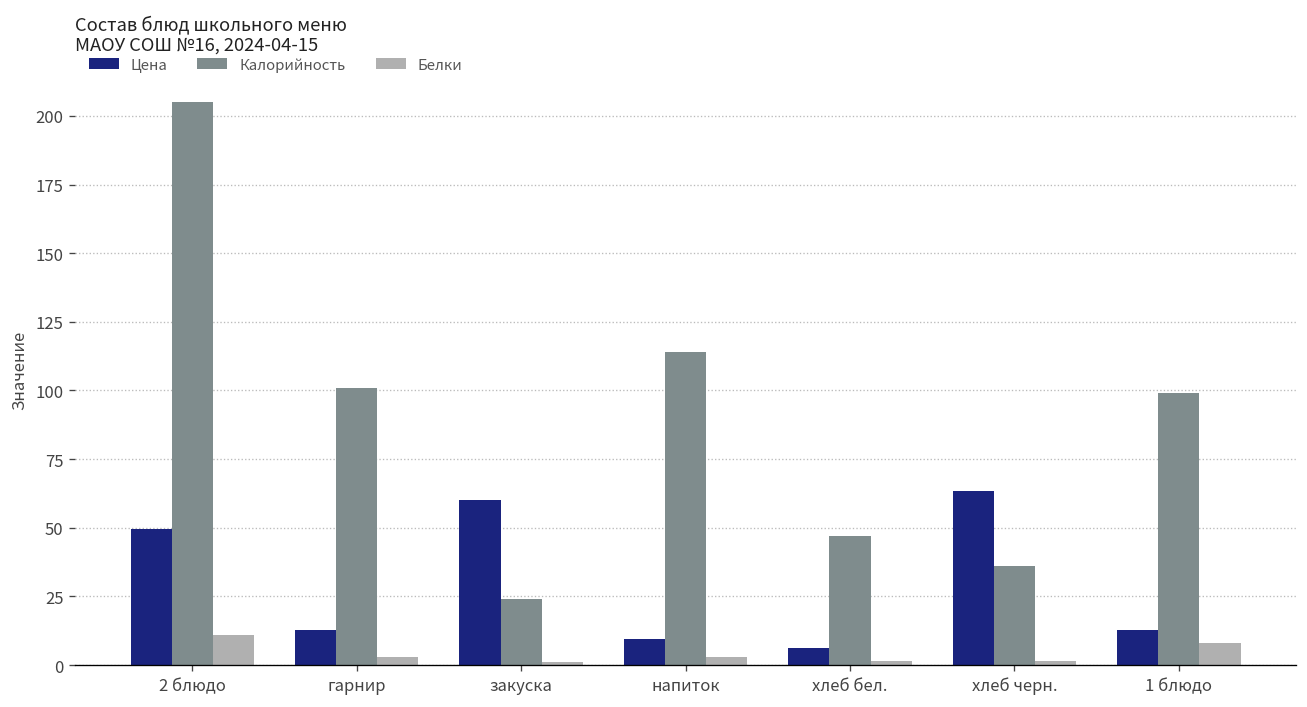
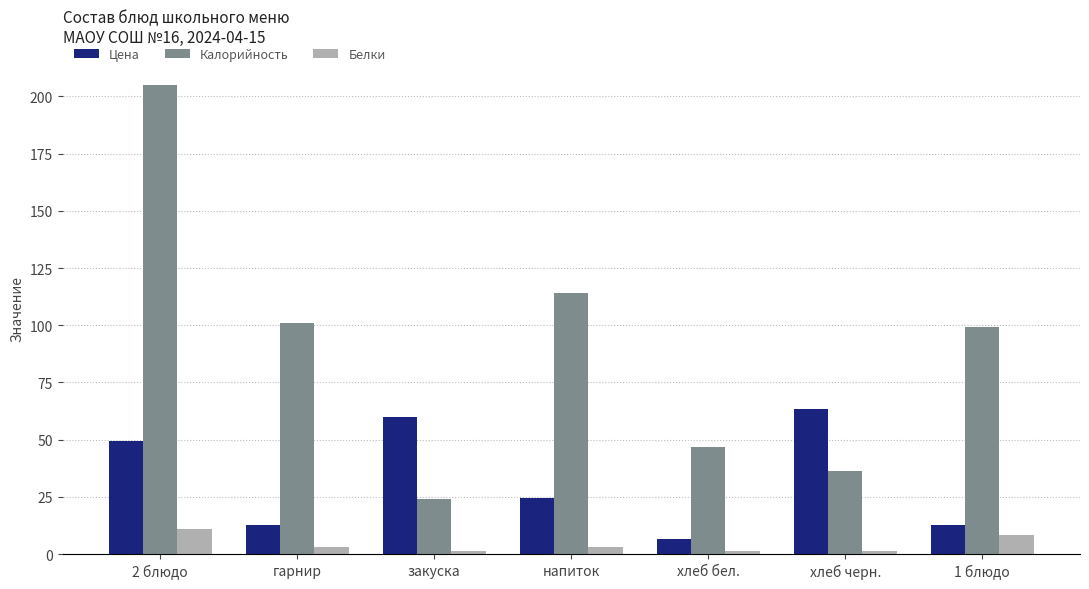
Цена, напиток: 10 -> 25
